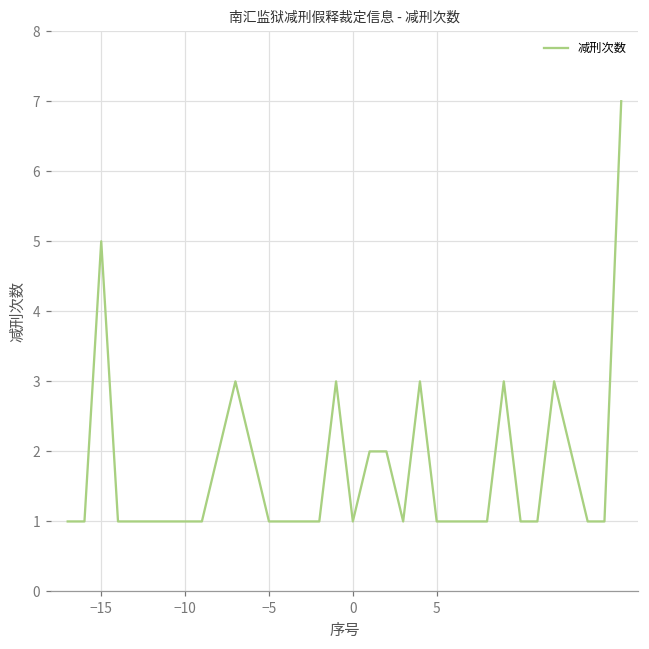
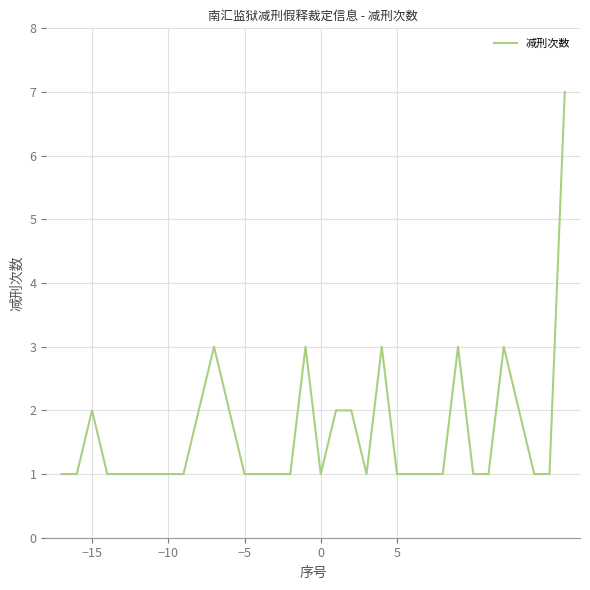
−15: 5 -> 2
